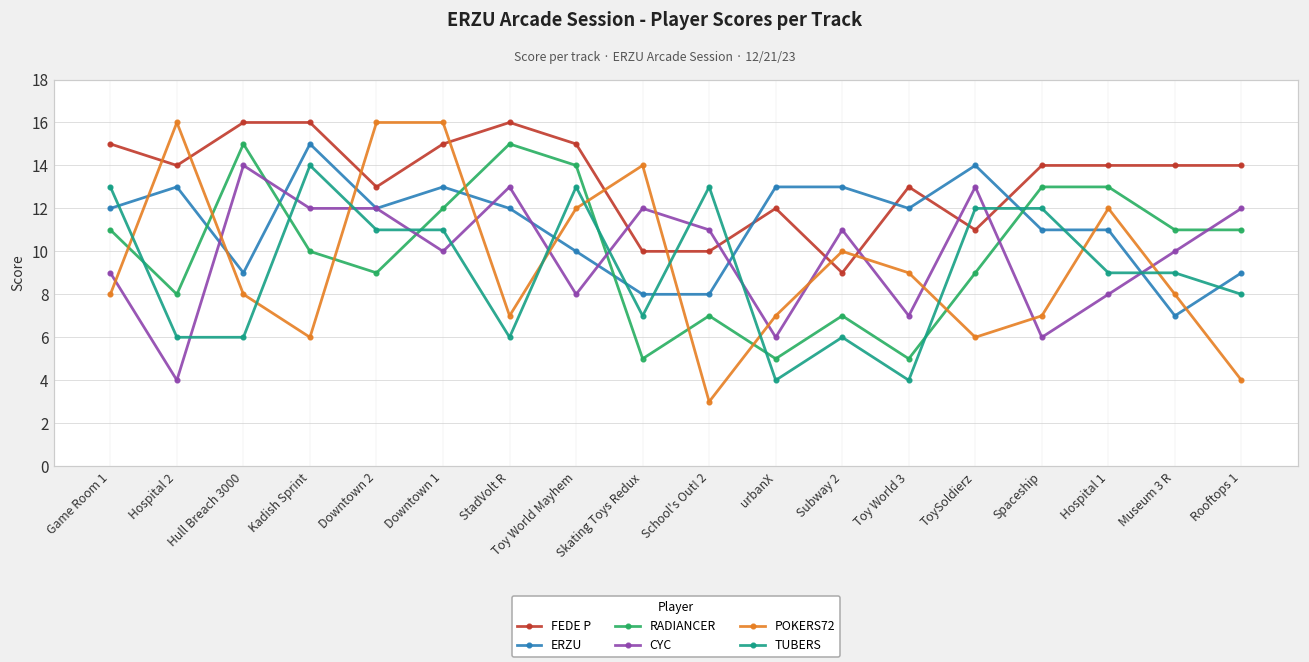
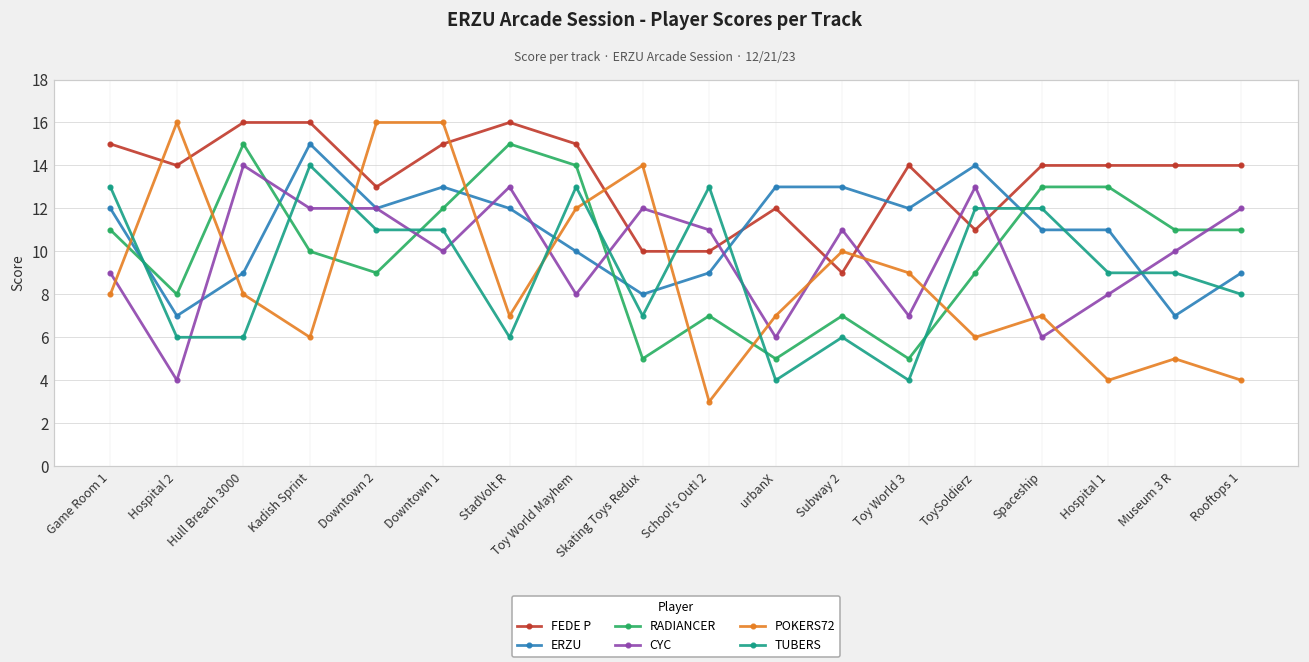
ERZU, Hospital 2: 13 -> 7
ERZU, School's Out! 2: 8 -> 9
FEDE P, Toy World 3: 13 -> 14
POKERS72, Hospital 1: 12 -> 4
POKERS72, Museum 3 R: 8 -> 5
